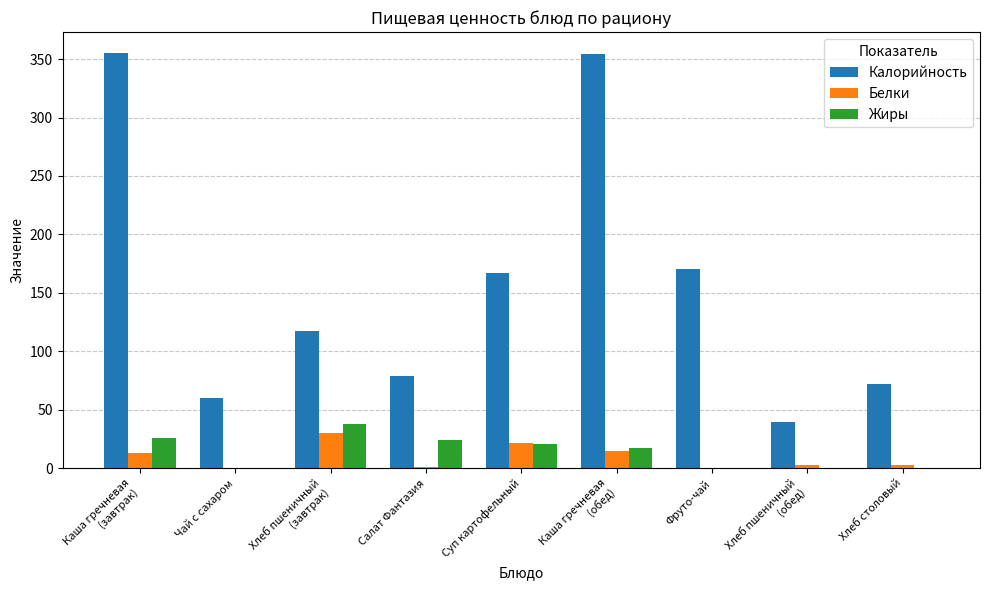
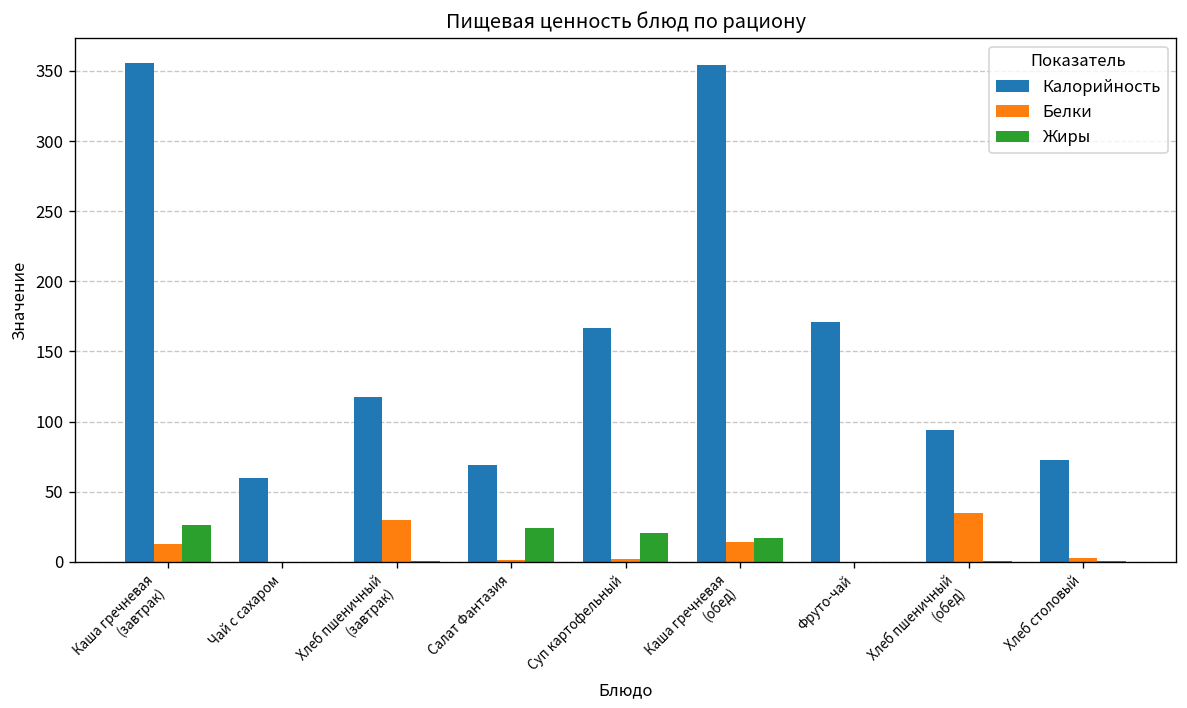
Жиры, Хлеб пшеничный (завтрак): 38 -> 0
Калорийность, Салат Фантазия: 79 -> 69
Белки, Суп картофельный: 22 -> 2
Калорийность, Хлеб пшеничный (обед): 40 -> 94
Белки, Хлеб пшеничный (обед): 3 -> 35
